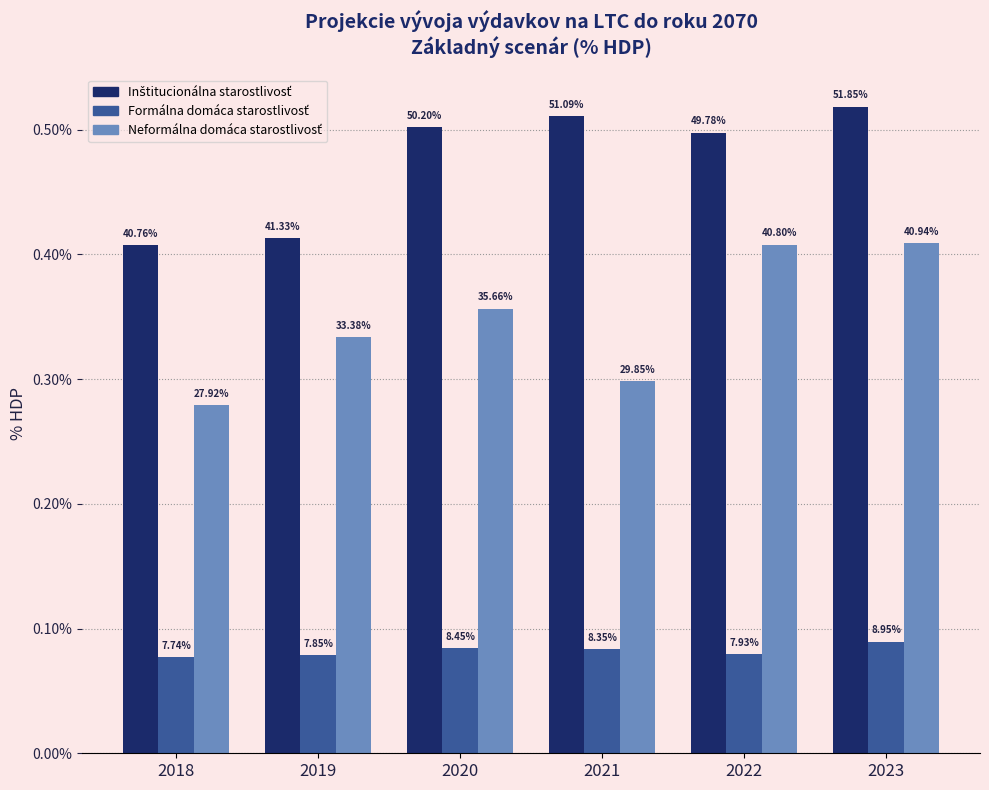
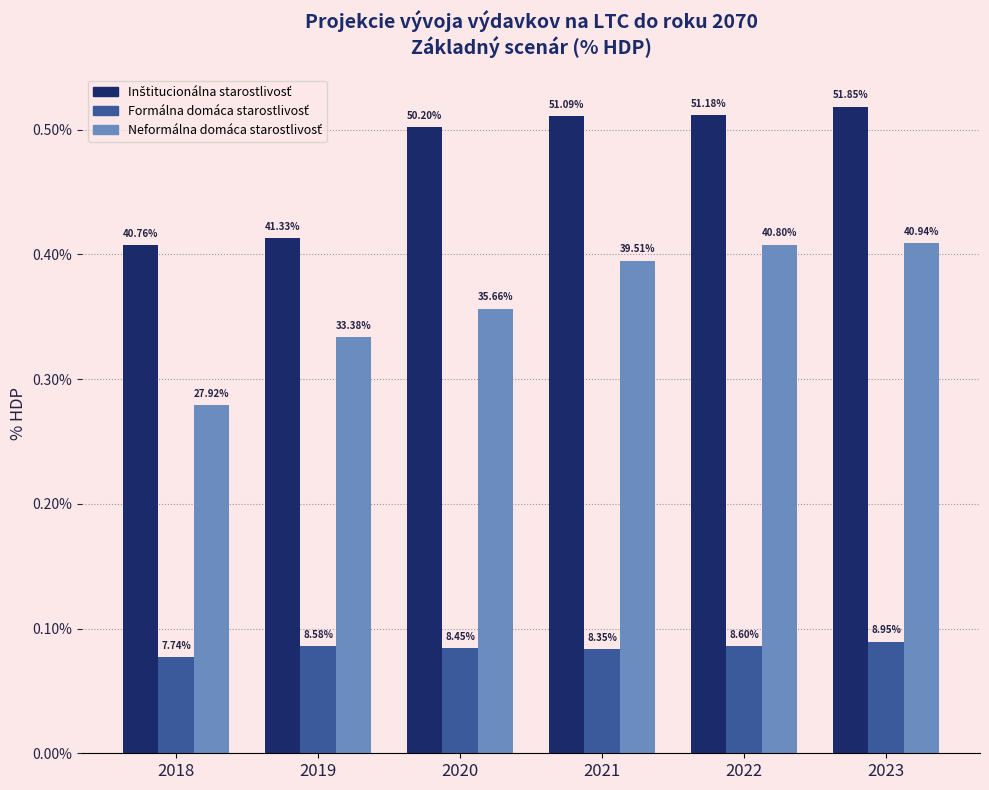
Formálna domáca starostlivosť, 2019: 7.85% -> 8.58%
Neformálna domáca starostlivosť, 2021: 29.85% -> 39.51%
Inštitucionálna starostlivosť, 2022: 49.78% -> 51.18%
Formálna domáca starostlivosť, 2022: 7.93% -> 8.60%
